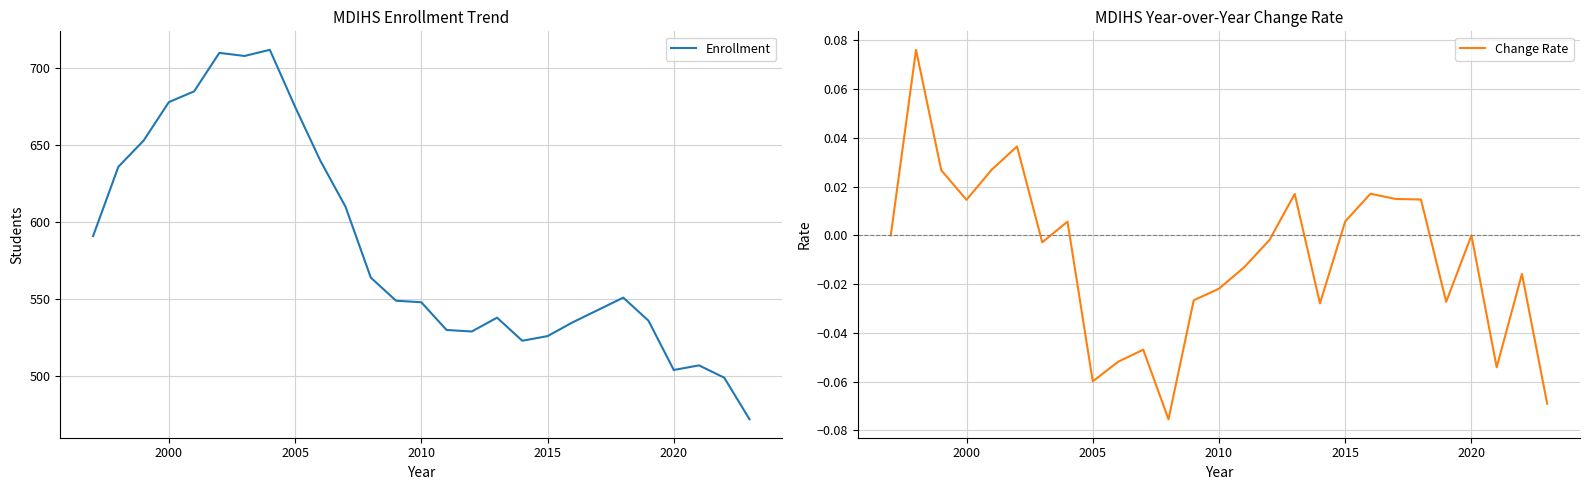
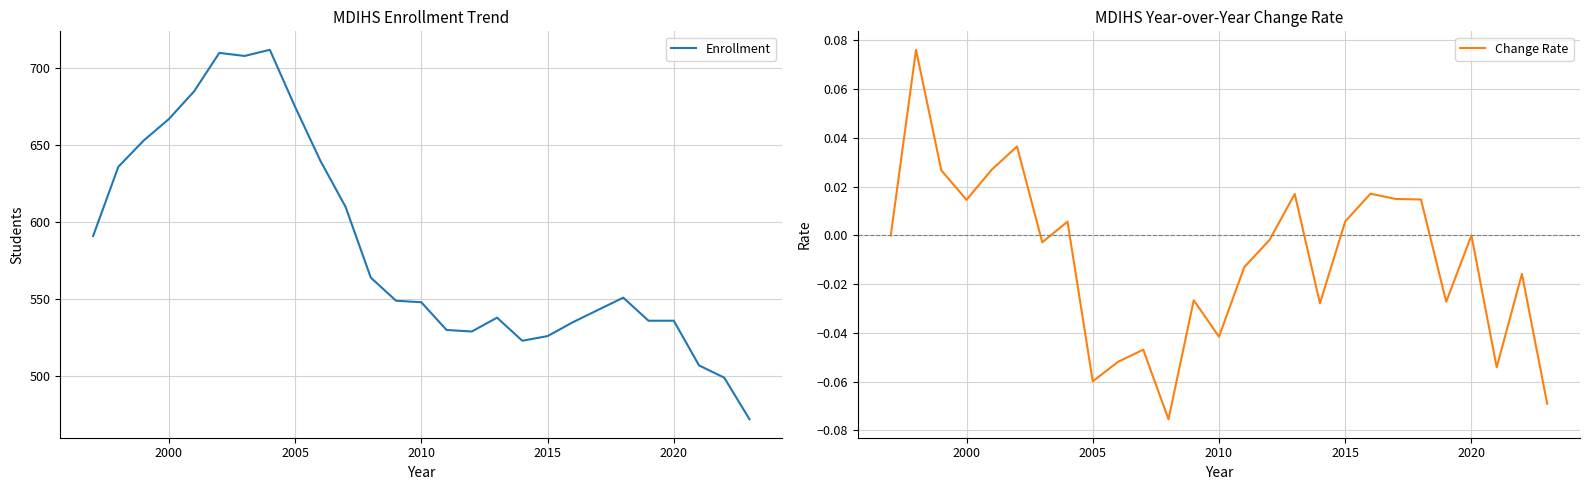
MDIHS Enrollment Trend, 2000: 678 -> 667
MDIHS Enrollment Trend, 2020: 504 -> 536
MDIHS Year-over-Year Change Rate, 2010: -0.022 -> -0.042
